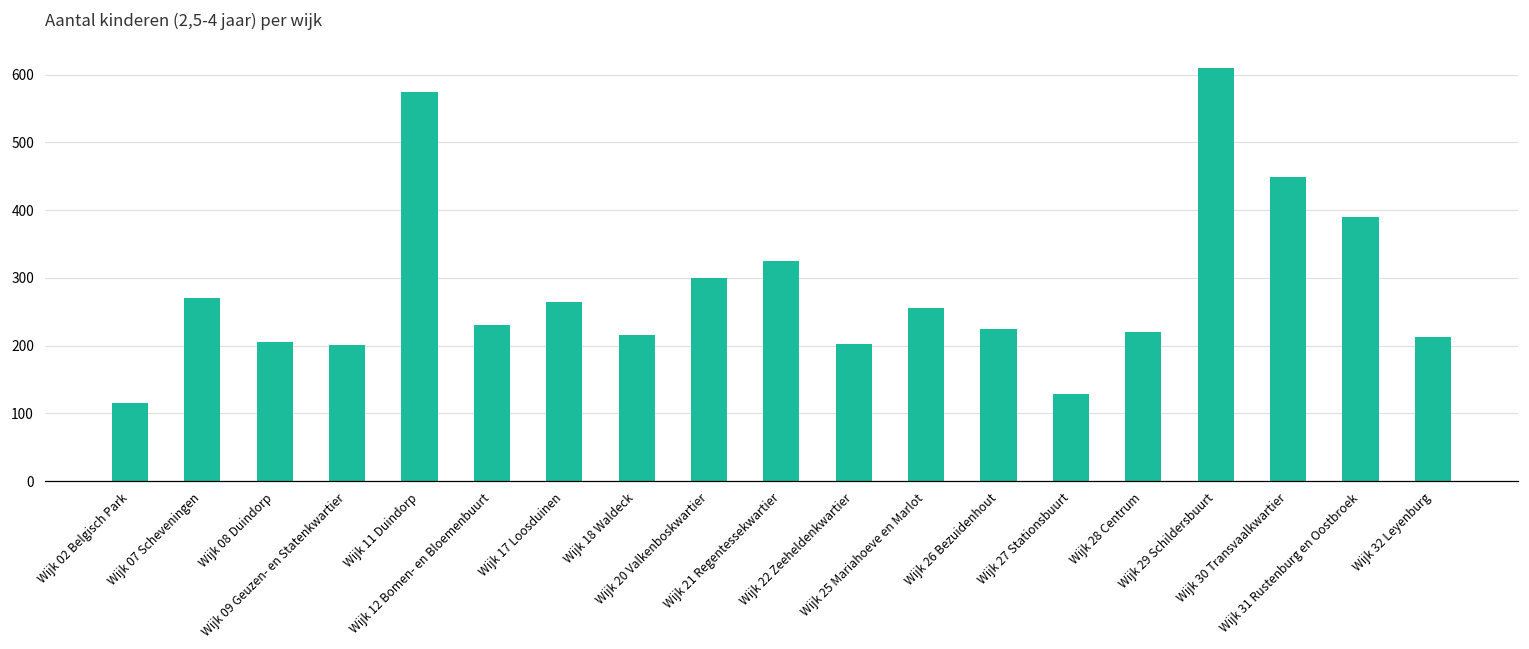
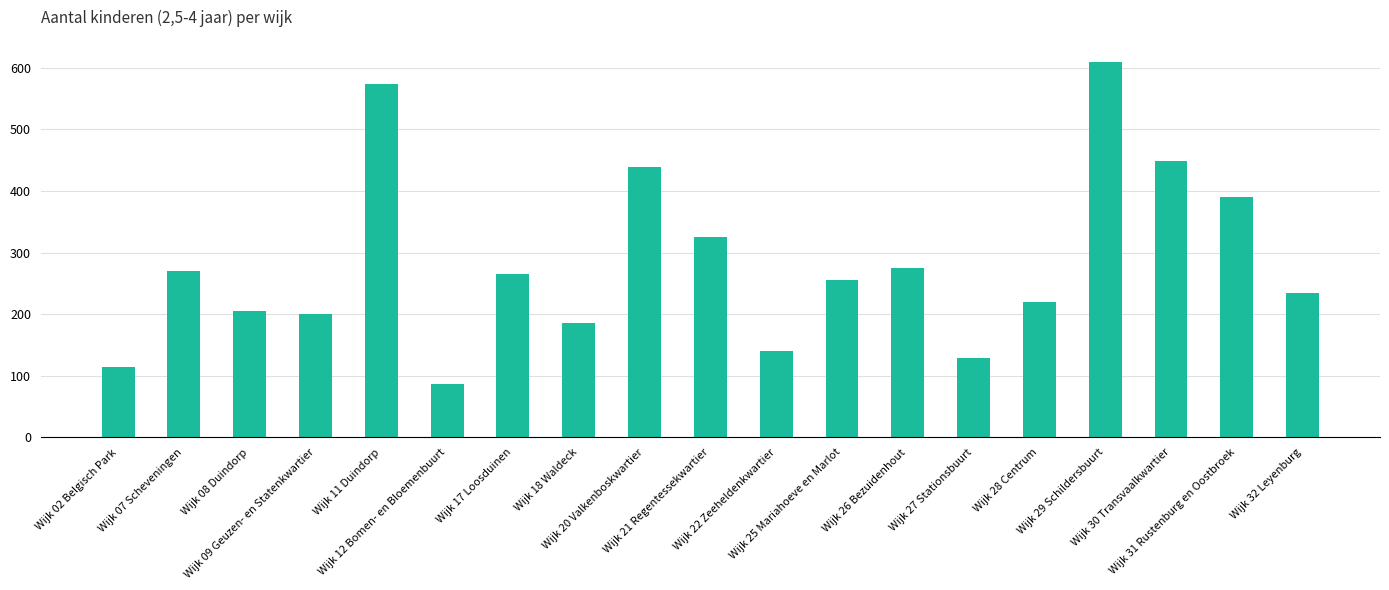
Wijk 12 Bomen- en Bloemenbuurt: 230 -> 90
Wijk 18 Waldeck: 220 -> 190
Wijk 20 Valkenboskwartier: 300 -> 440
Wijk 22 Zeeheldenkwartier: 200 -> 140
Wijk 26 Bezuidenhout: 220 -> 280
Wijk 32 Leyenburg: 210 -> 240
